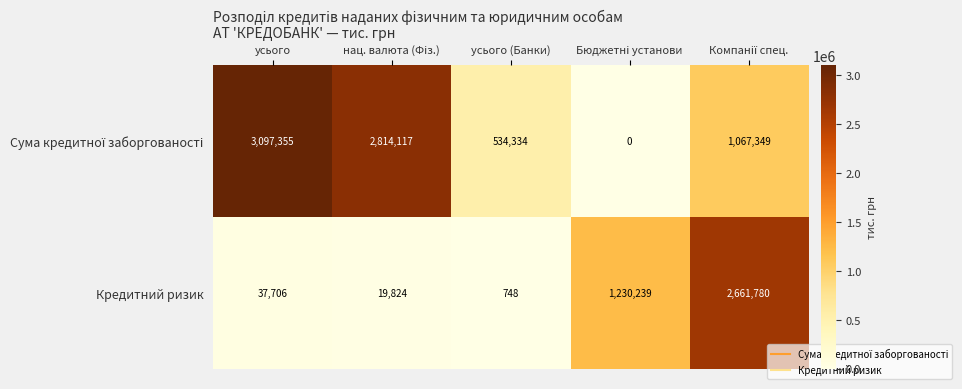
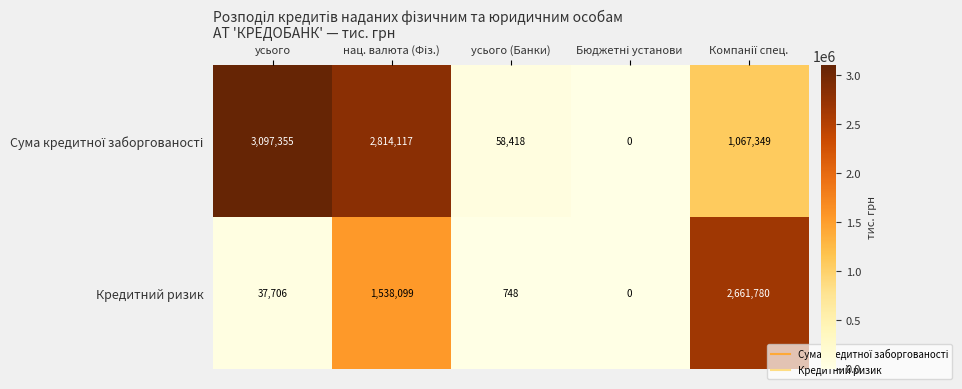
Сума кредитної заборгованості, усього (Банки): 534,334 -> 58,418
Кредитний ризик, нац. валюта (Фіз.): 19,824 -> 1,538,099
Кредитний ризик, Бюджетні установи: 1,230,239 -> 0
